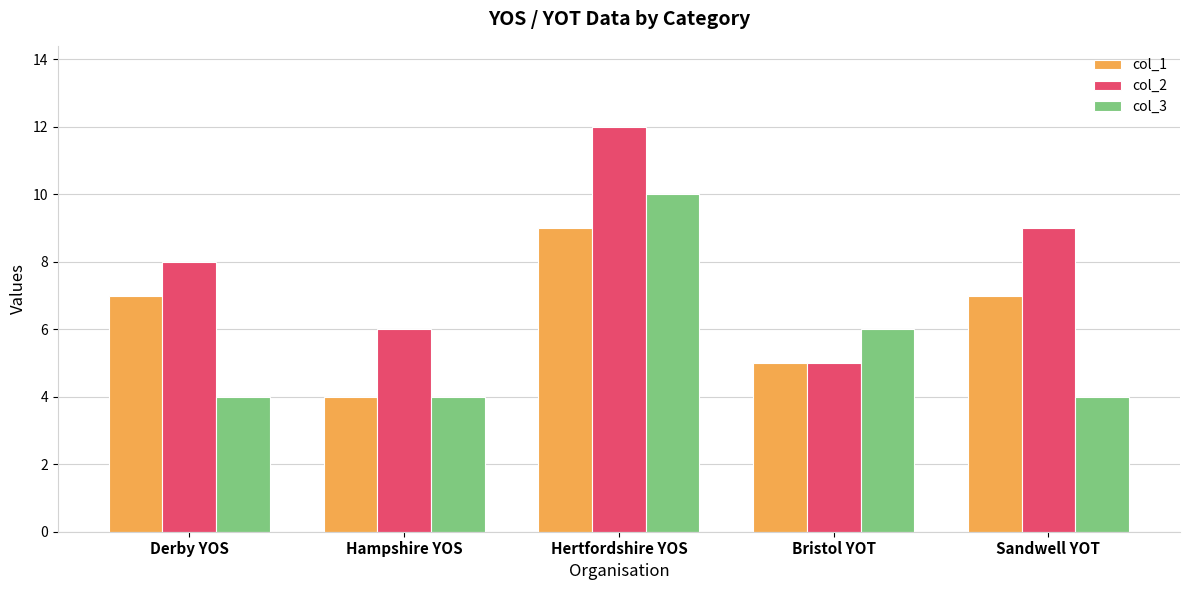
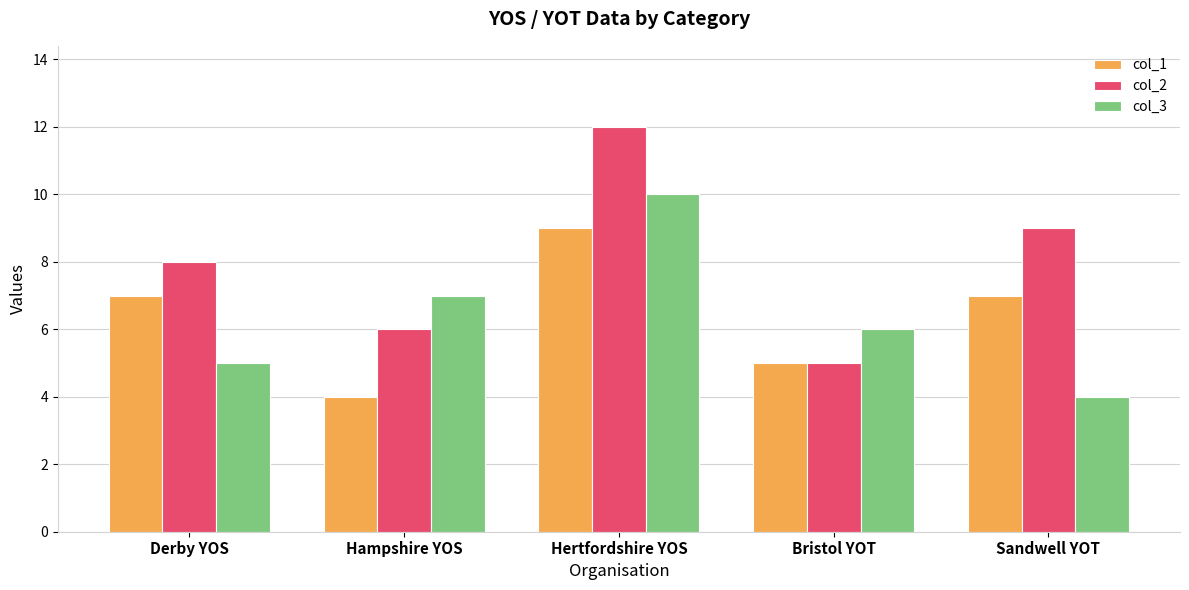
col_3, Derby YOS: 4 -> 5
col_3, Hampshire YOS: 4 -> 7
